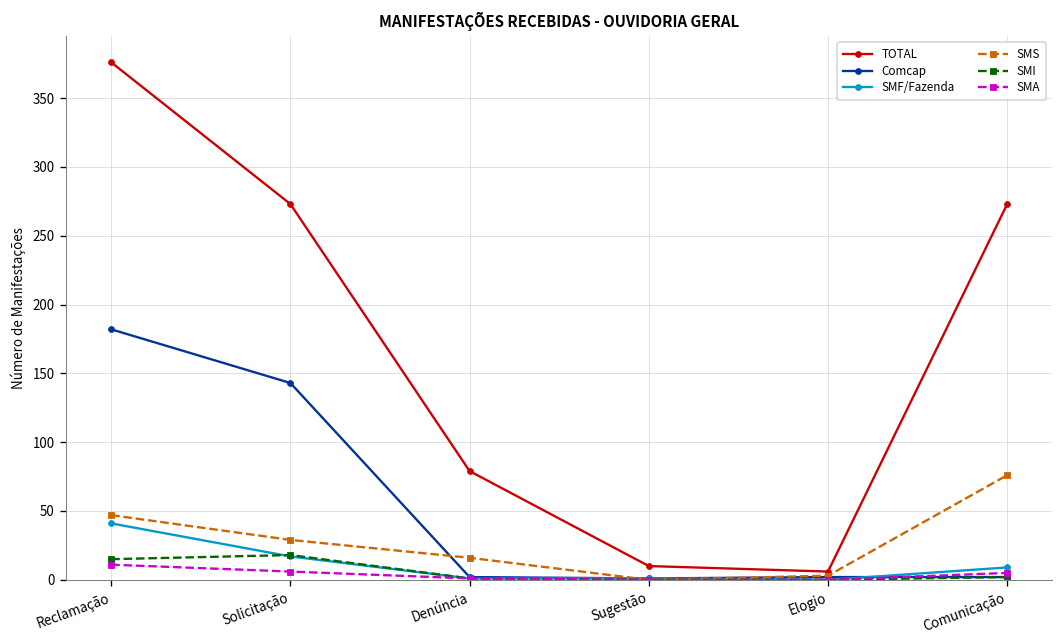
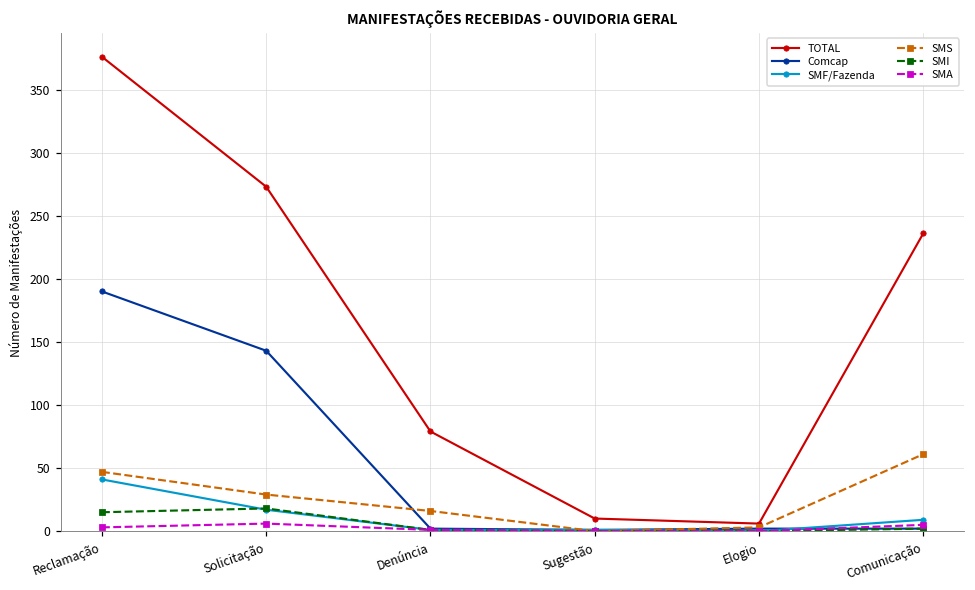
Comcap, Reclamação: 182 -> 190
SMA, Reclamação: 11 -> 3
TOTAL, Comunicação: 273 -> 236
SMS, Comunicação: 76 -> 61
